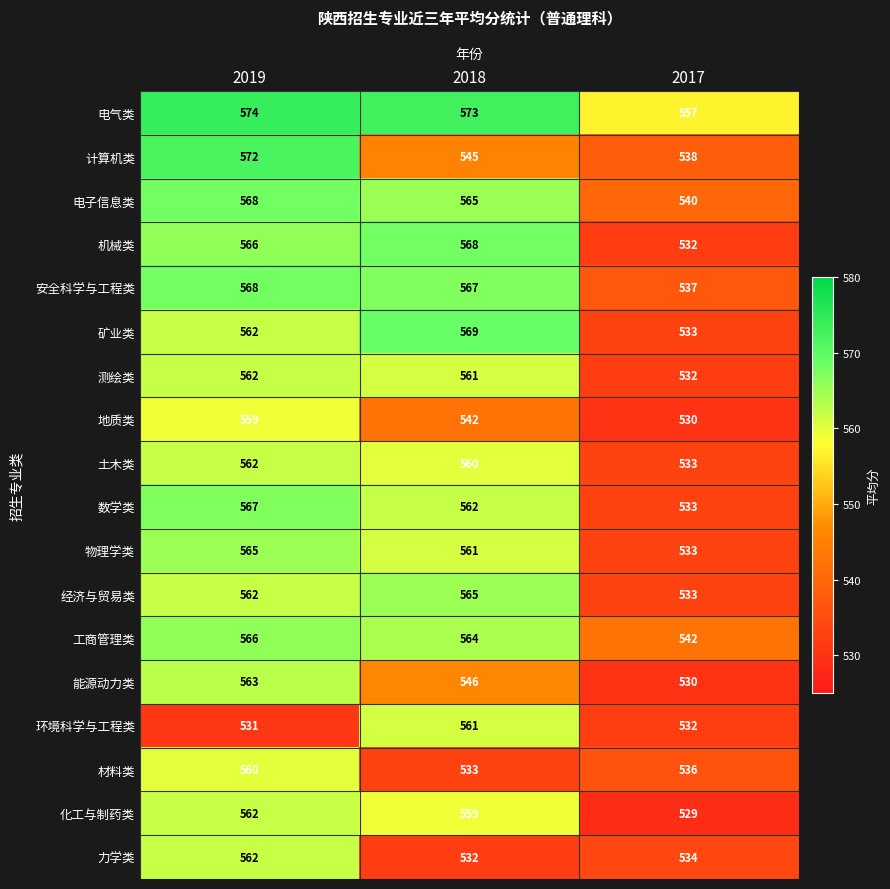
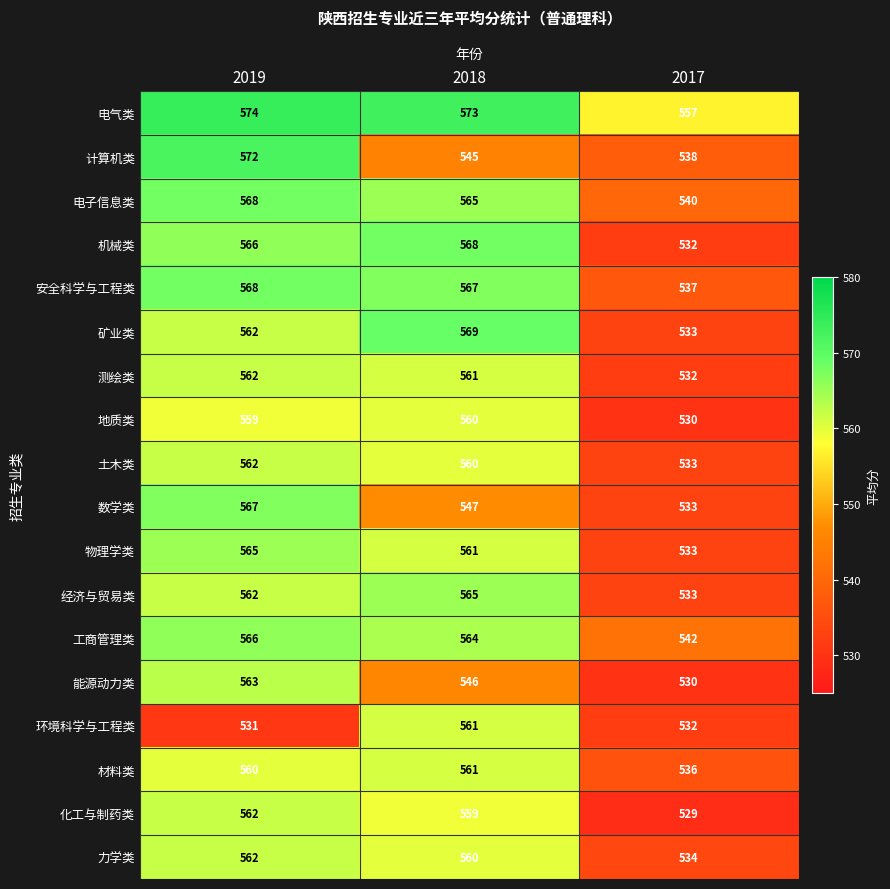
地质类, 2018: 542 -> 560
数学类, 2018: 562 -> 547
材料类, 2018: 533 -> 561
力学类, 2018: 532 -> 560
